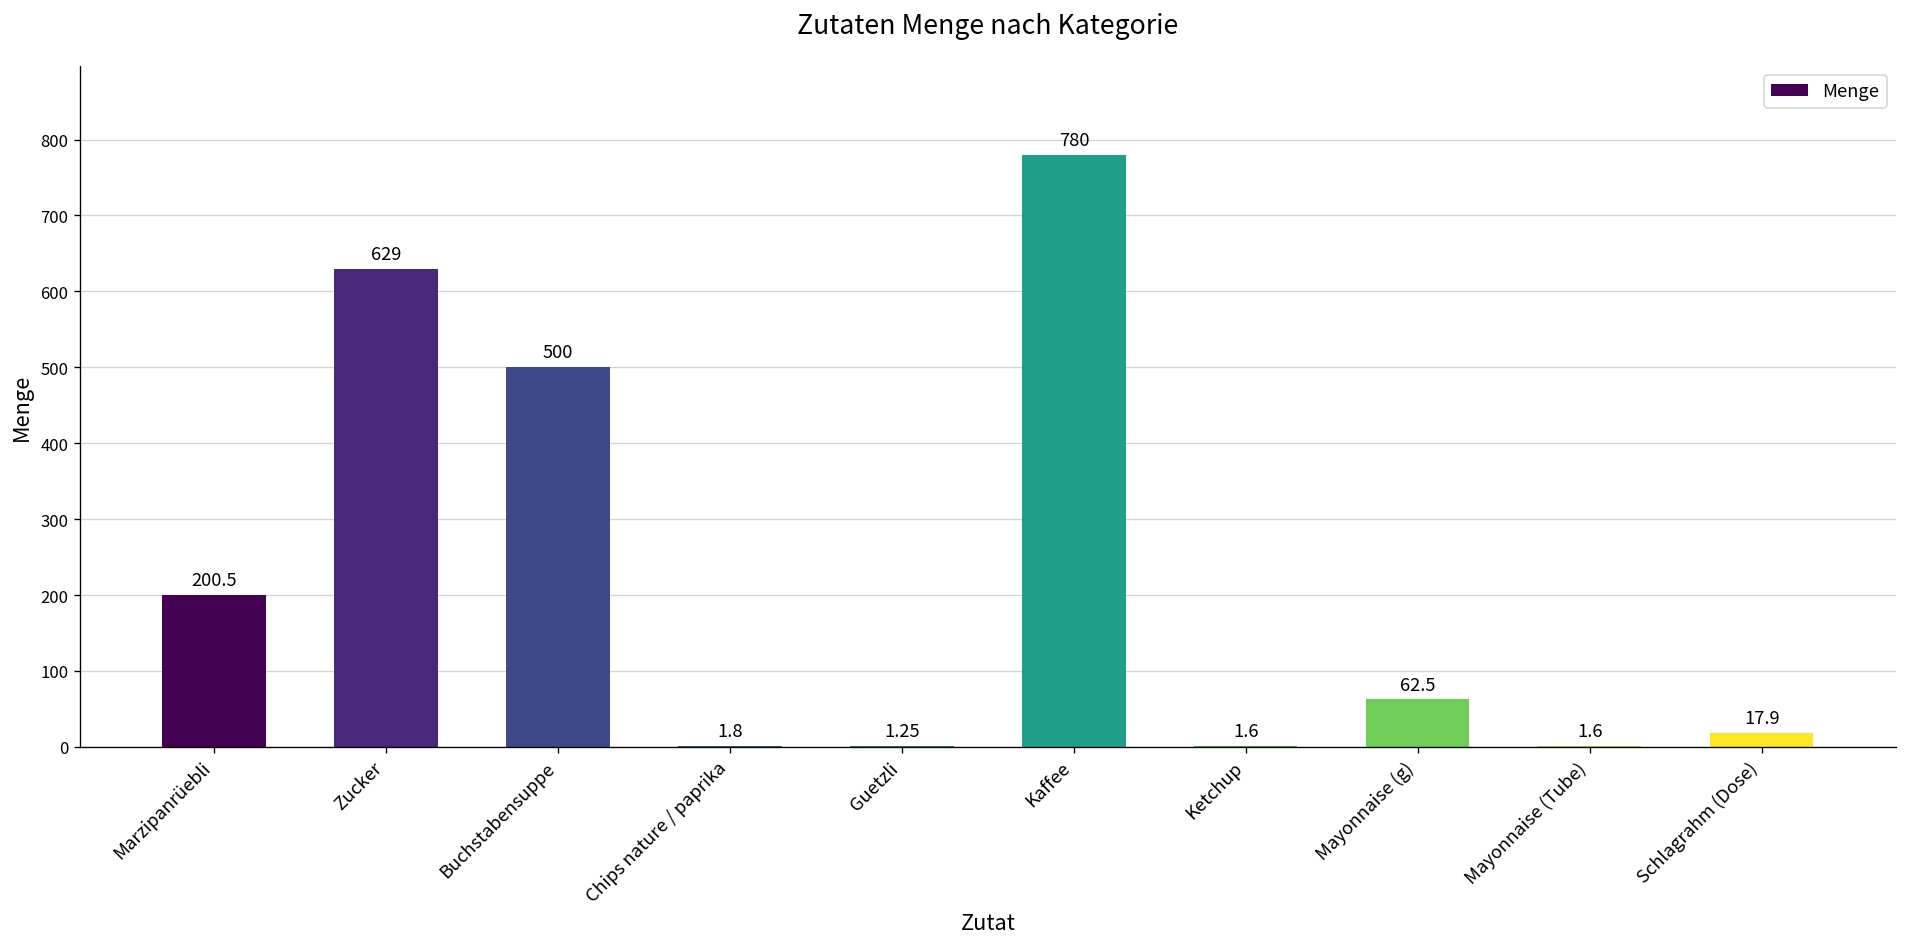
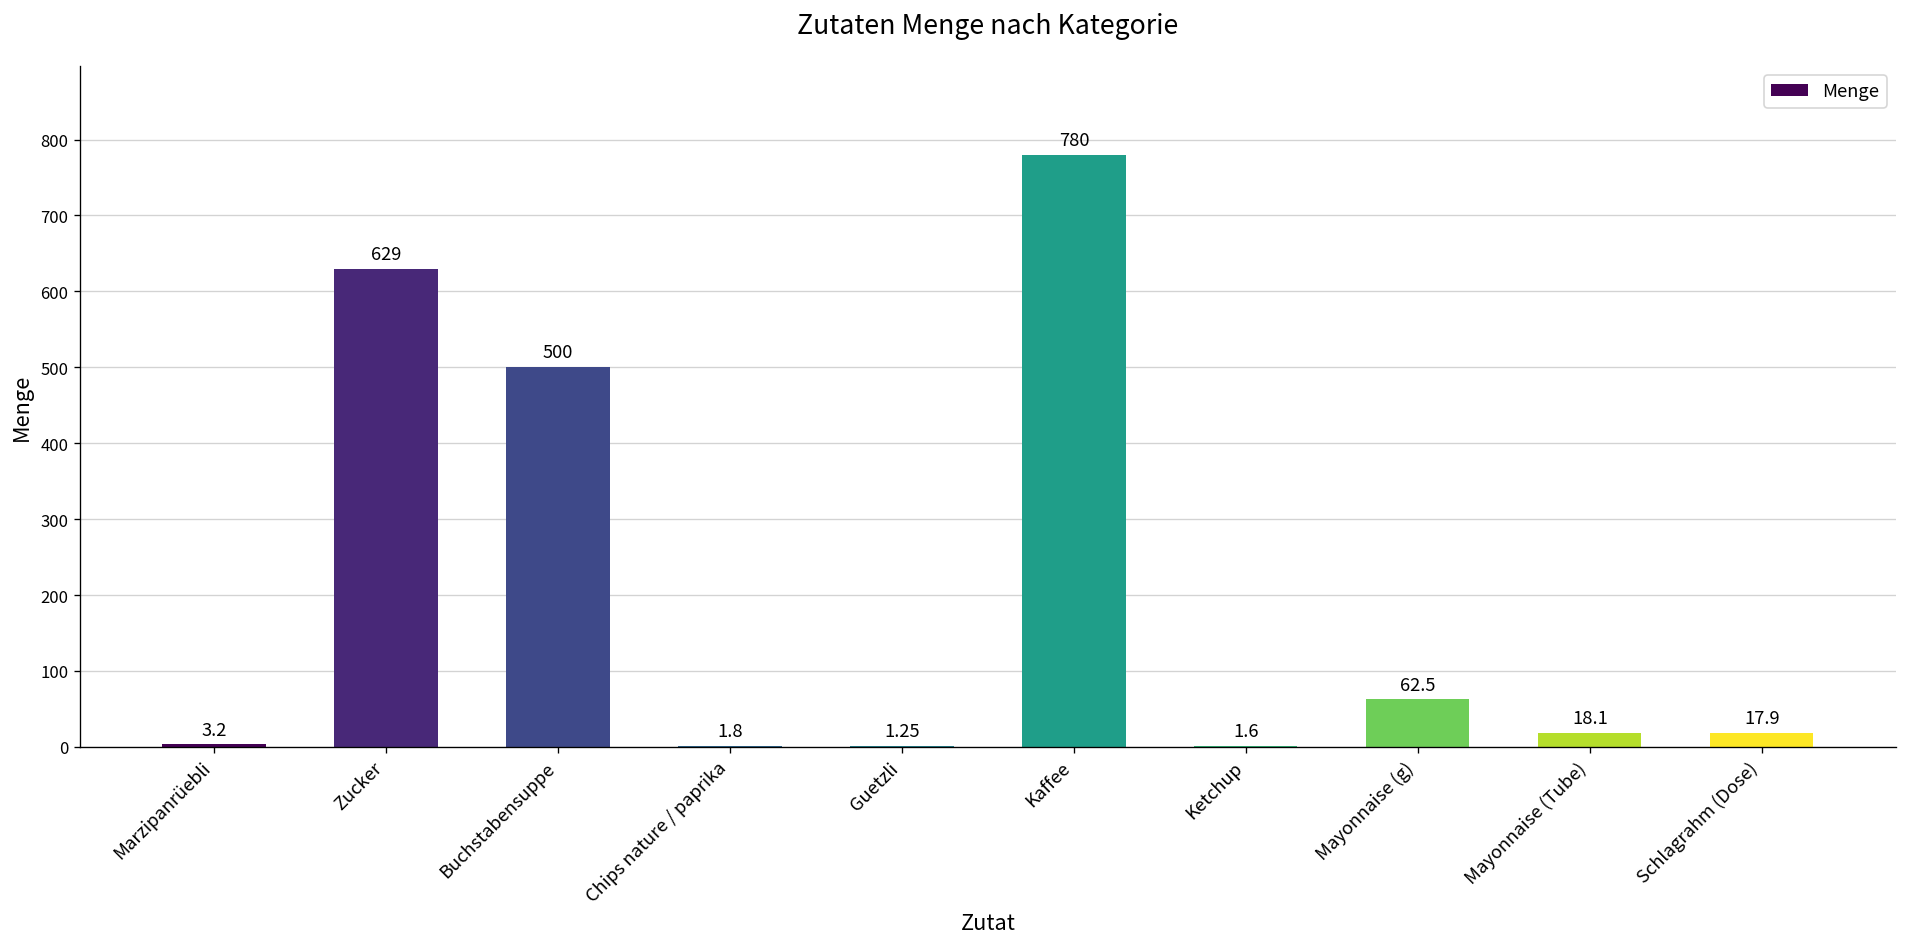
Marzipanrüebli: 200.5 -> 3.2
Mayonnaise (Tube): 1.6 -> 18.1
